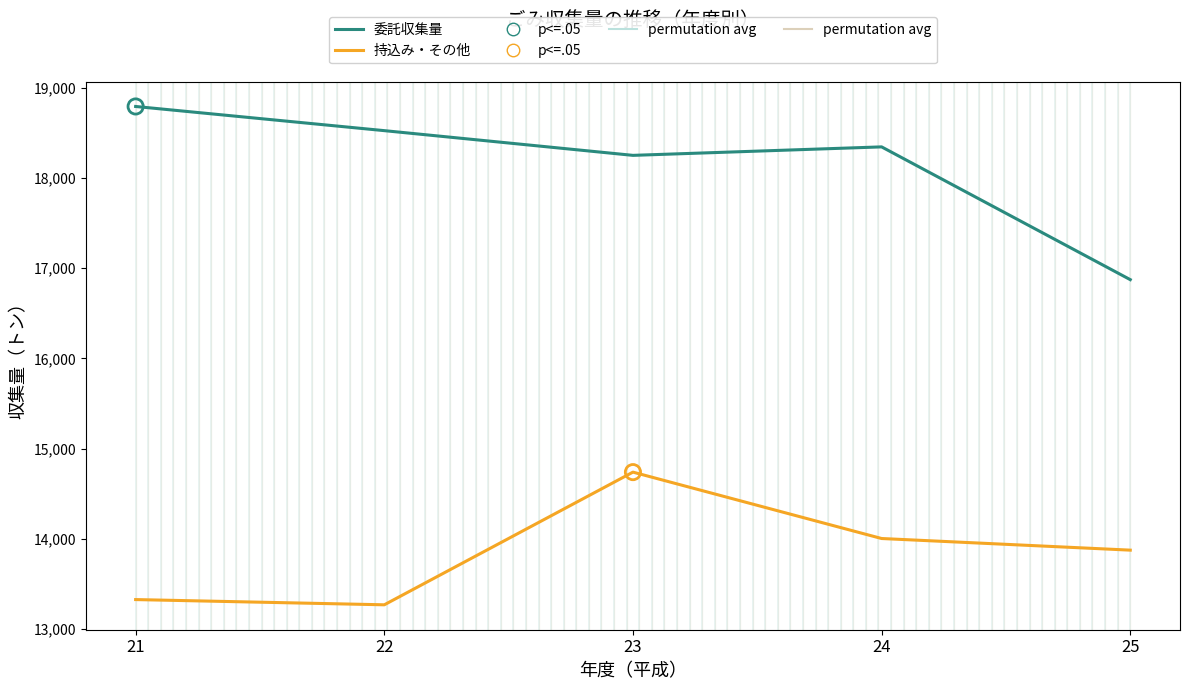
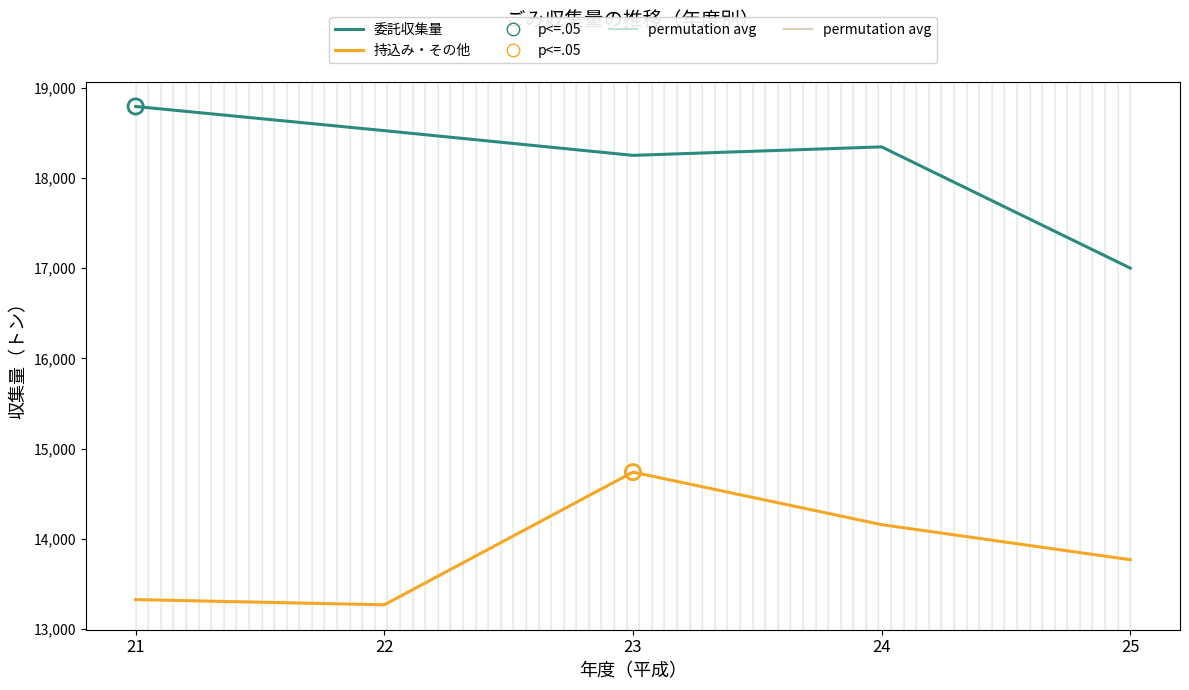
持込み・その他, 24: 14,000 -> 14,200
委託収集量, 25: 16,900 -> 17,000
持込み・その他, 25: 13,900 -> 13,800
